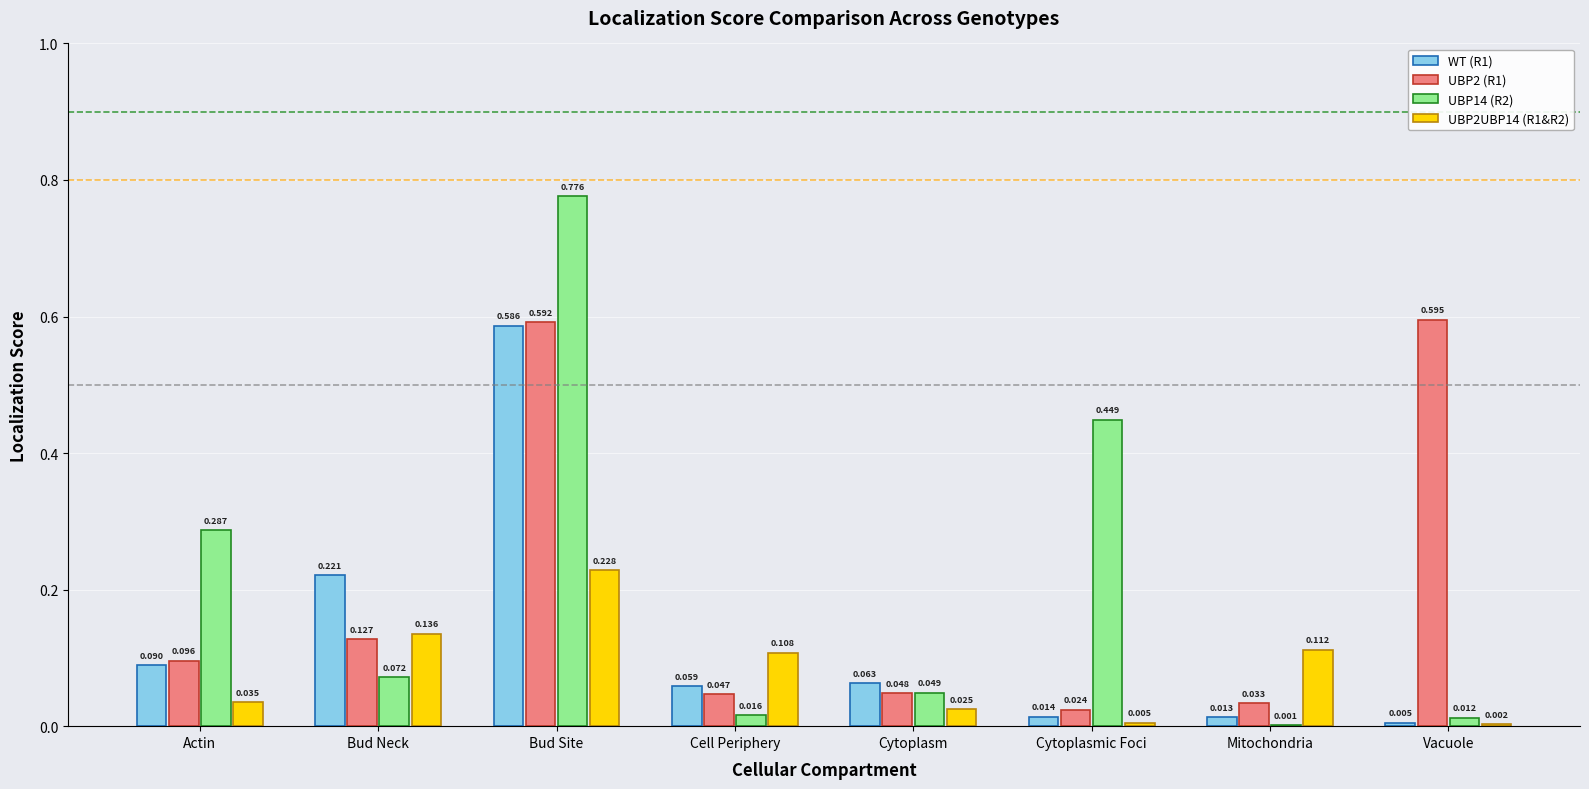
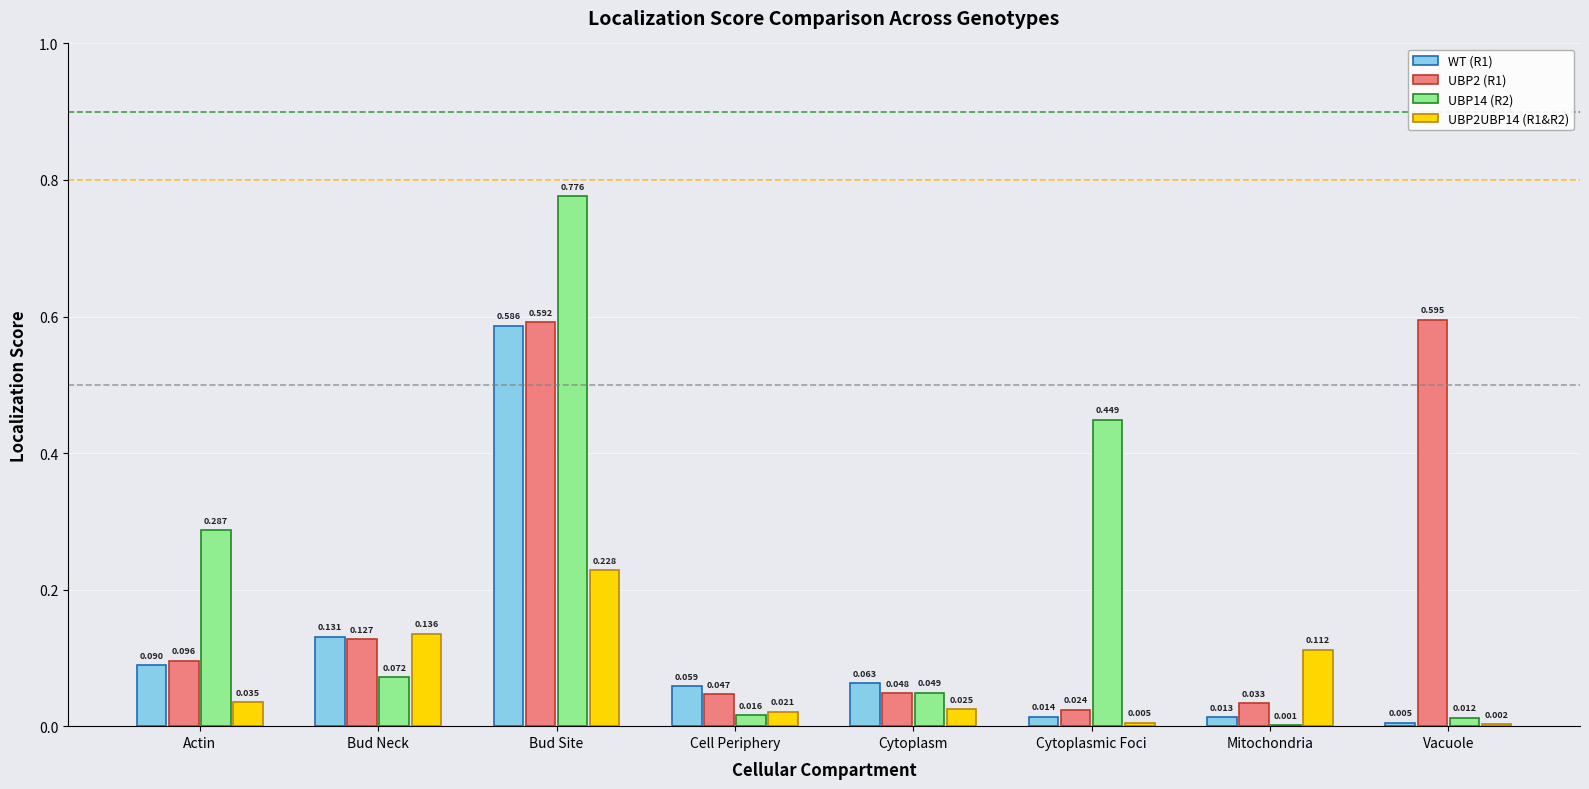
WT (R1), Bud Neck: 0.221 -> 0.131
UBP2UBP14 (R1&R2), Cell Periphery: 0.108 -> 0.021
